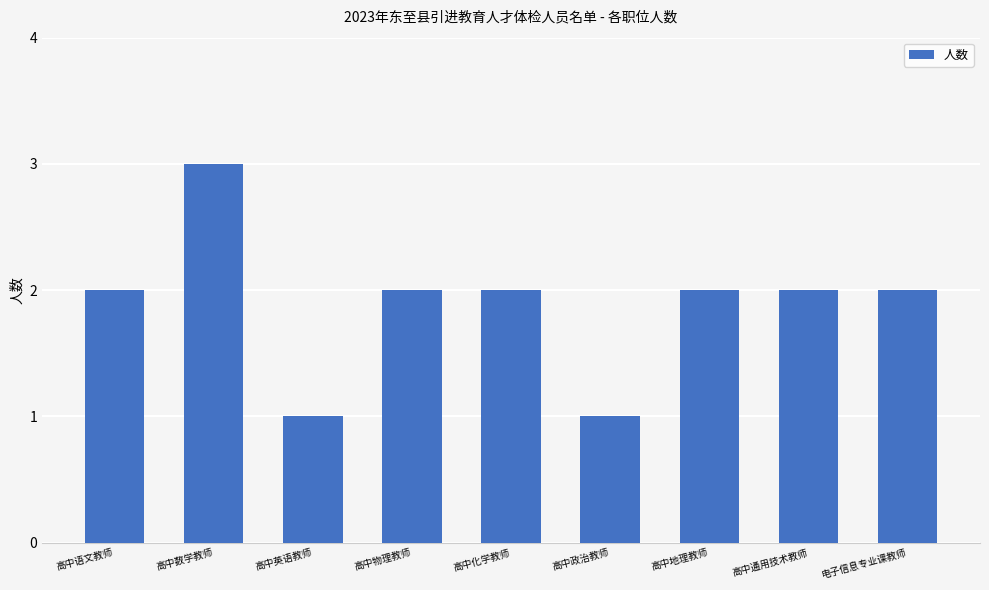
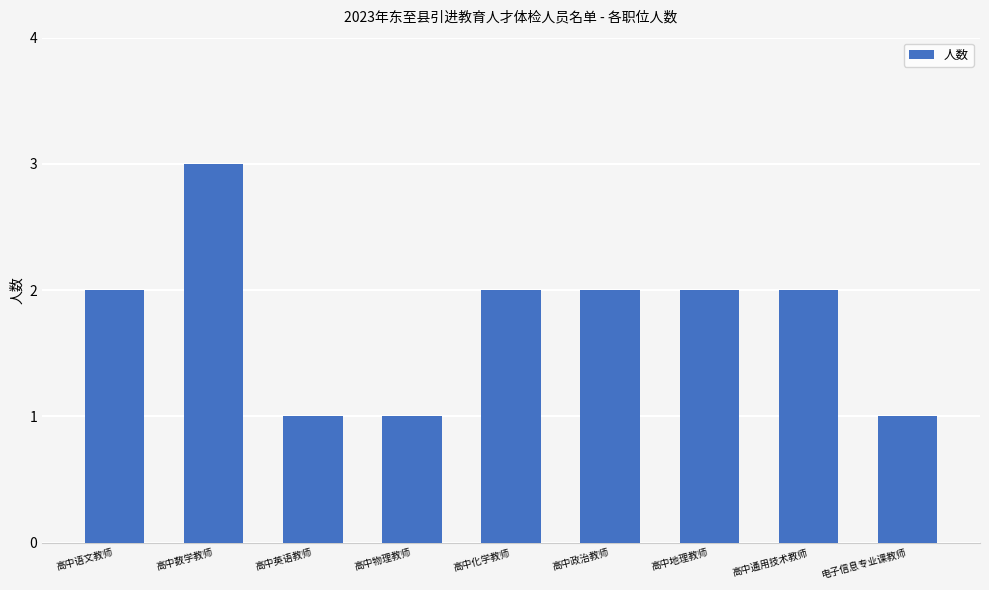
高中物理教师: 2 -> 1
高中政治教师: 1 -> 2
电子信息专业课教师: 2 -> 1
